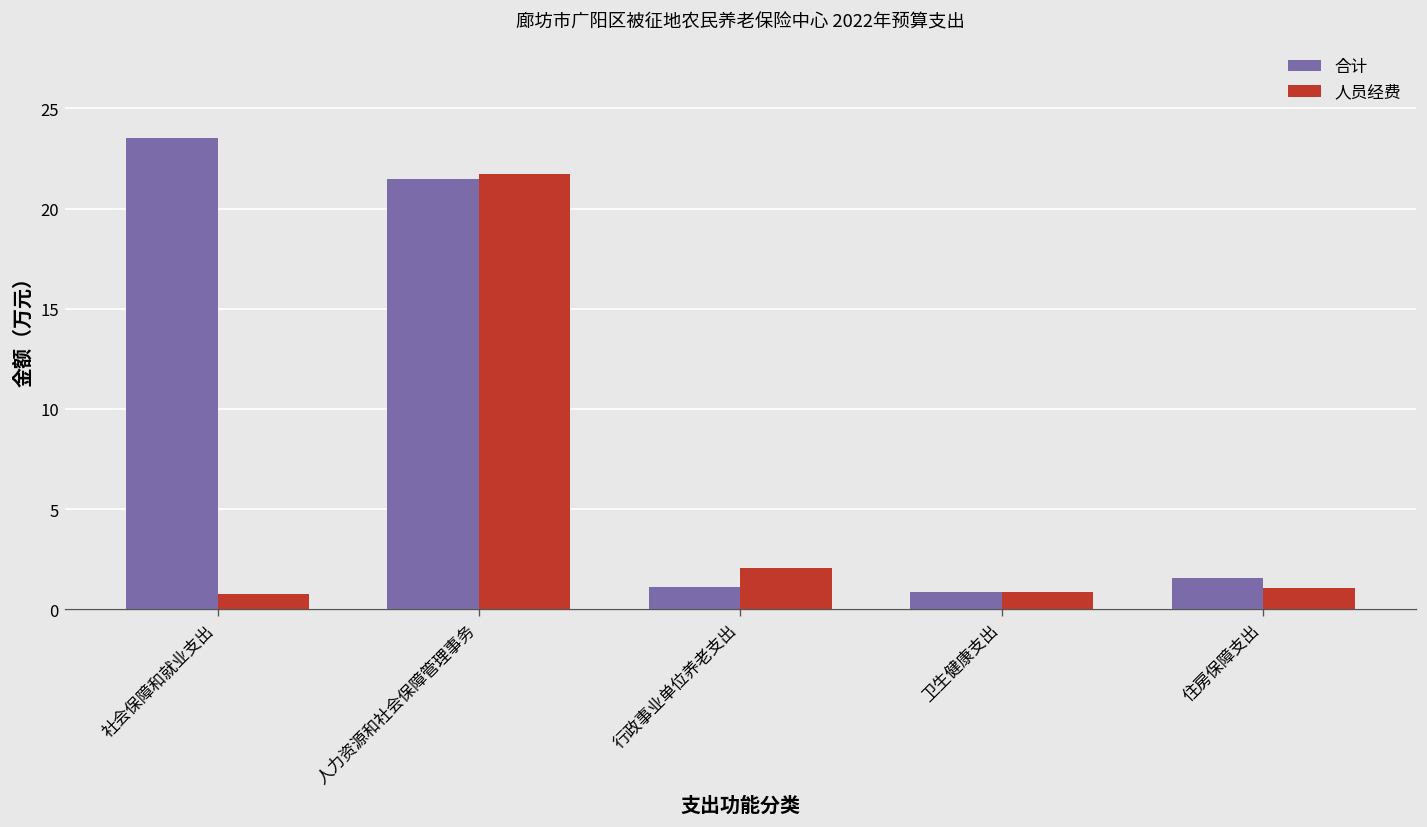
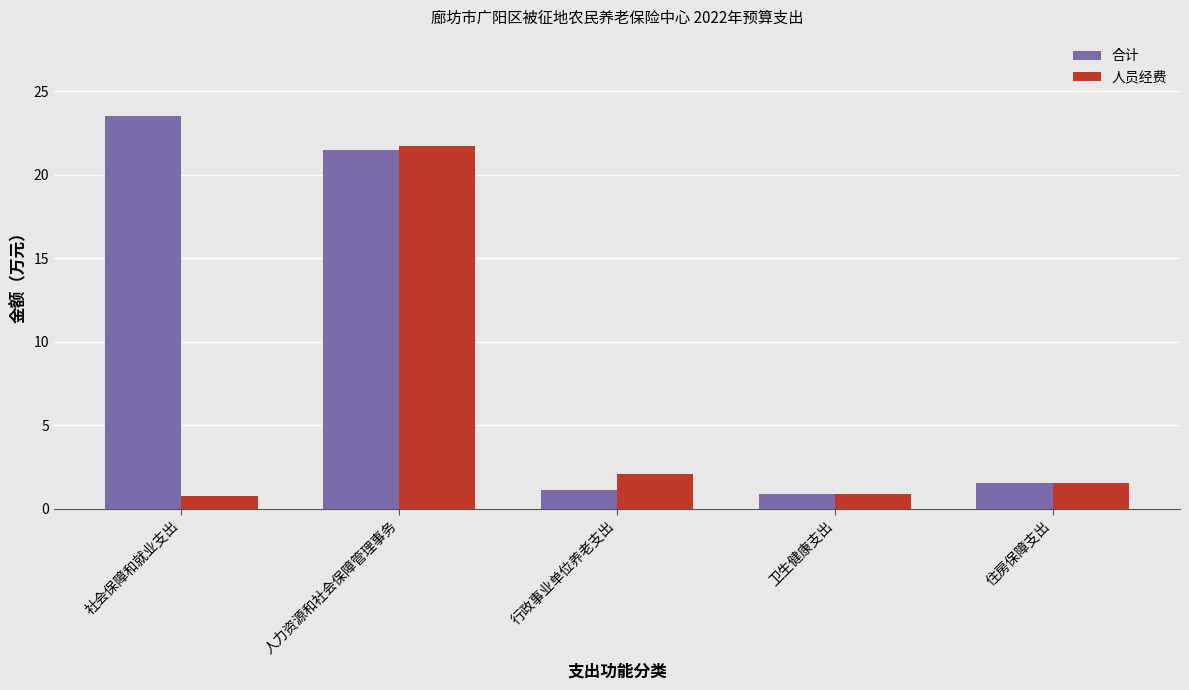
人员经费, 住房保障支出: 1.0 -> 1.6
